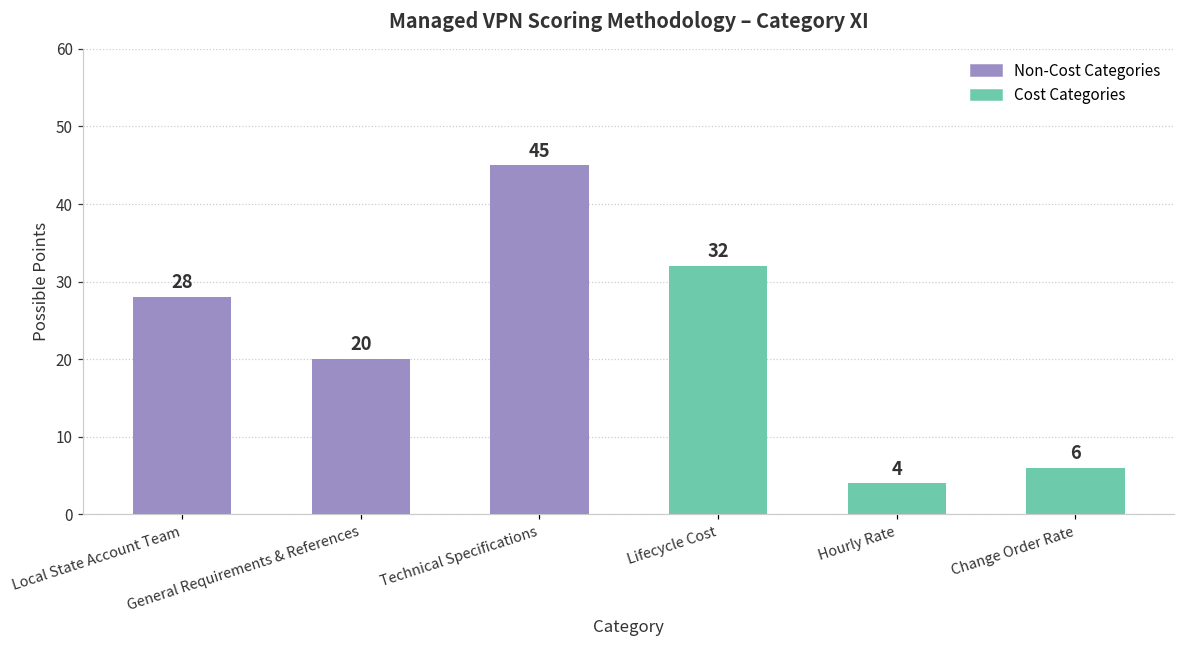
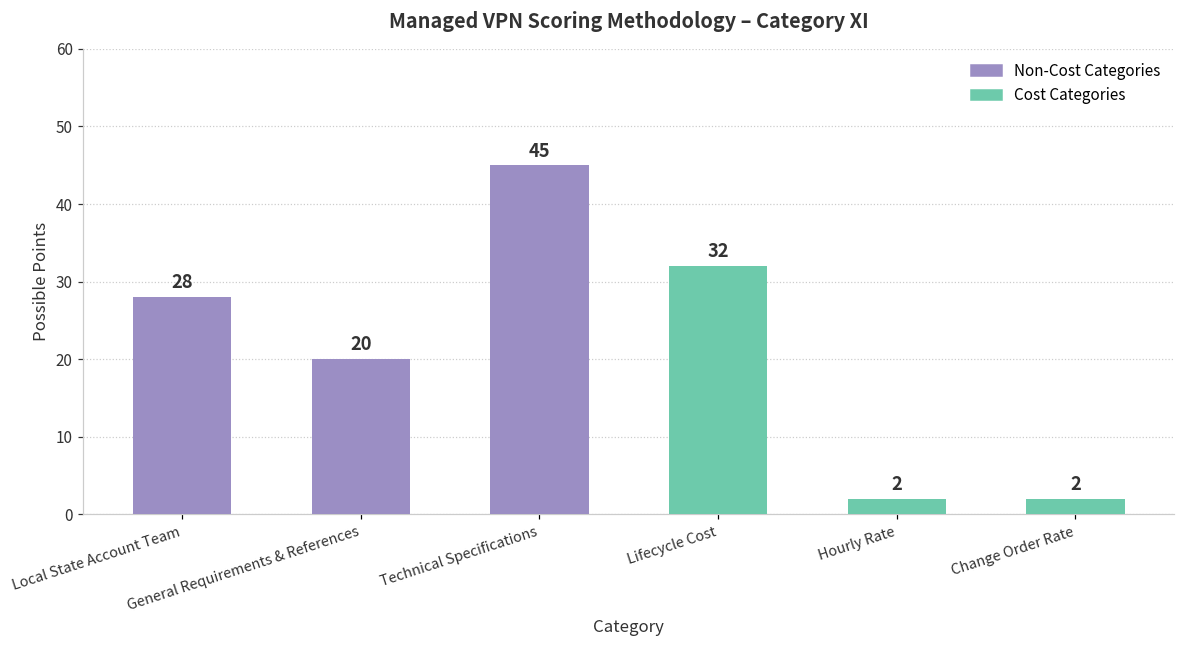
Hourly Rate: 4 -> 2
Change Order Rate: 6 -> 2
